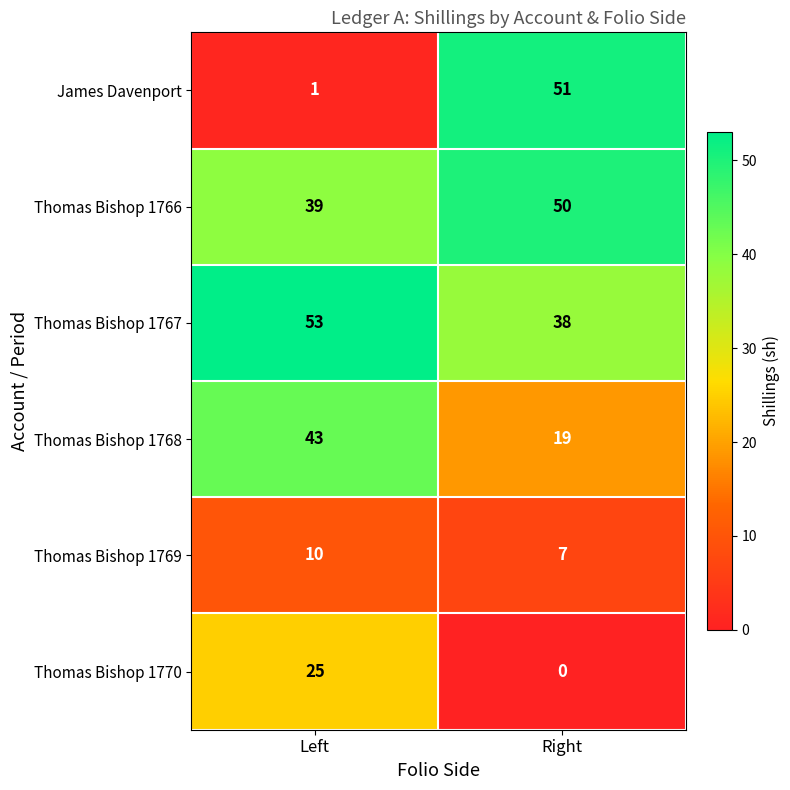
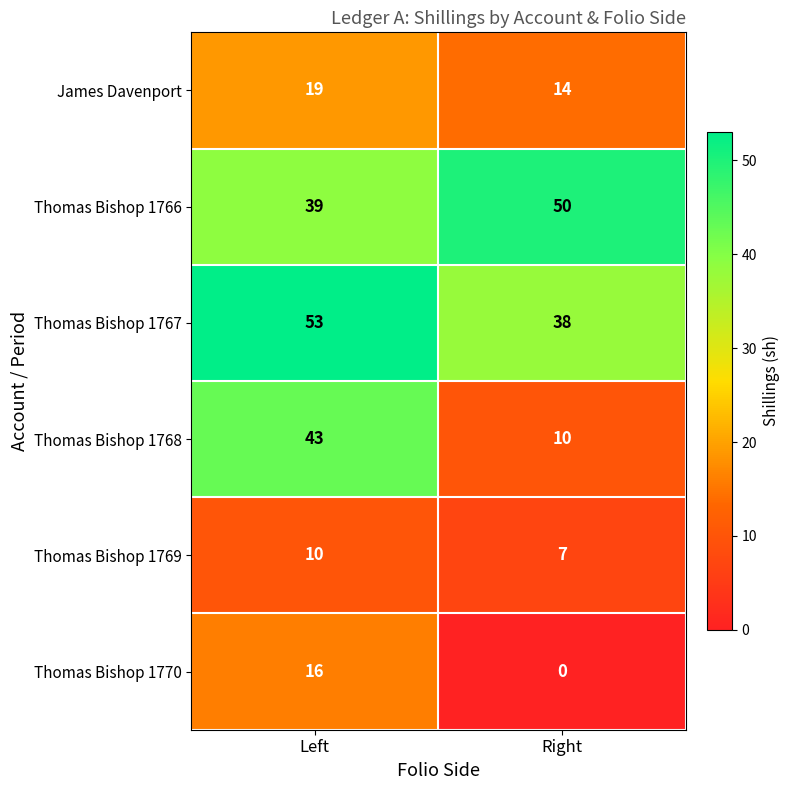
James Davenport, Left: 1 -> 19
James Davenport, Right: 51 -> 14
Thomas Bishop 1768, Right: 19 -> 10
Thomas Bishop 1770, Left: 25 -> 16
